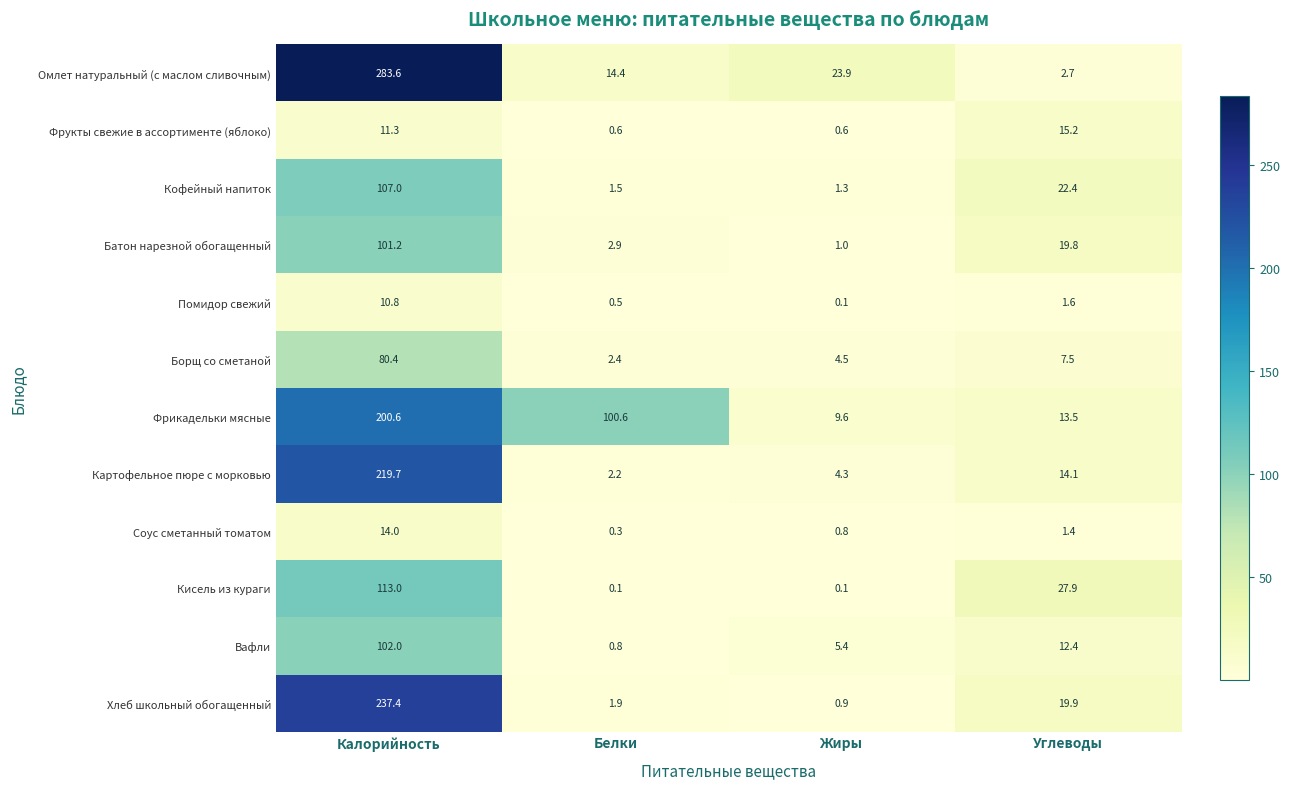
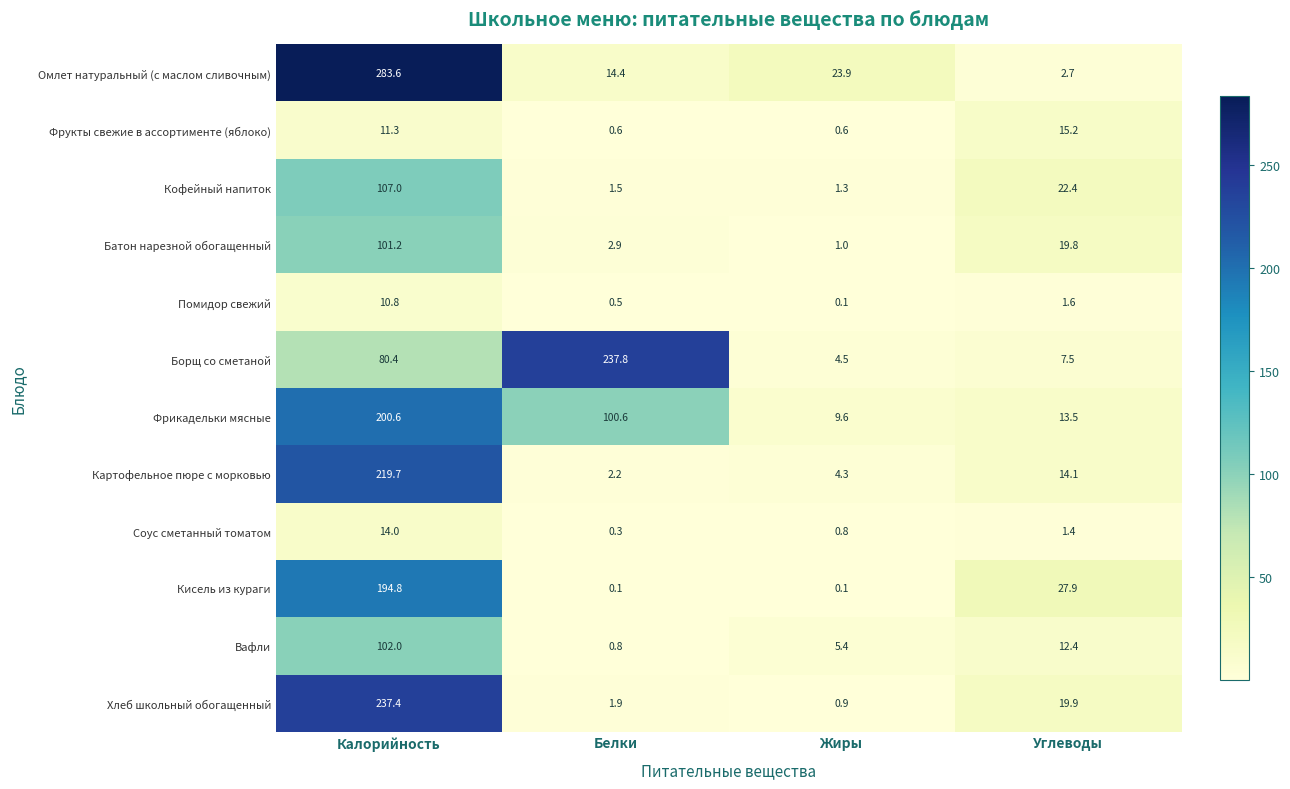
Борщ со сметаной, Белки: 2.4 -> 237.8
Кисель из кураги, Калорийность: 113.0 -> 194.8
